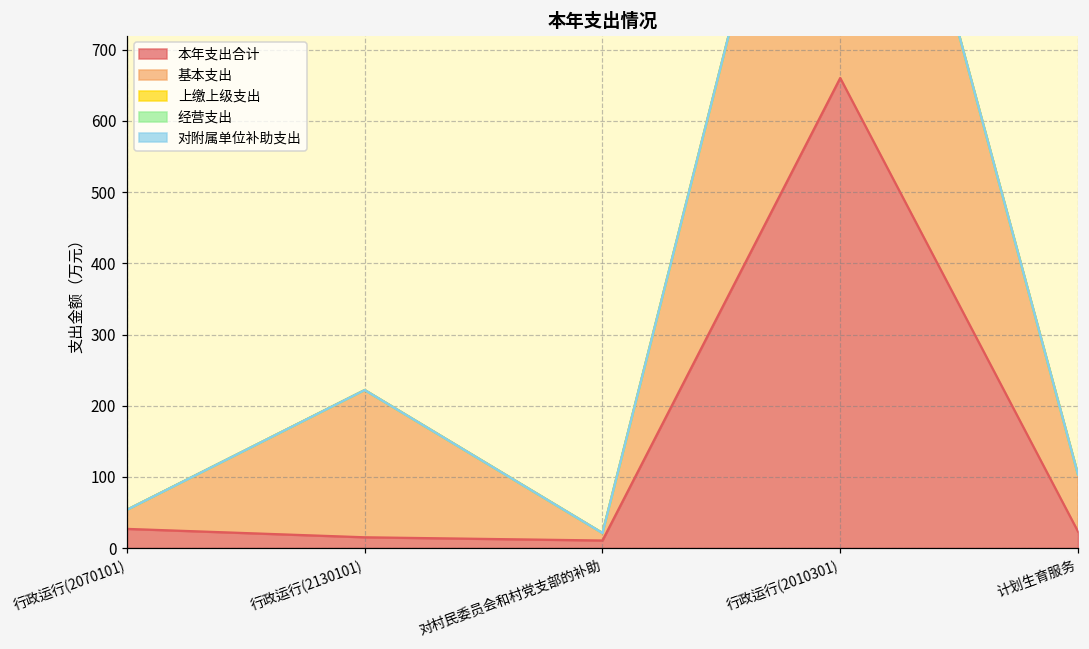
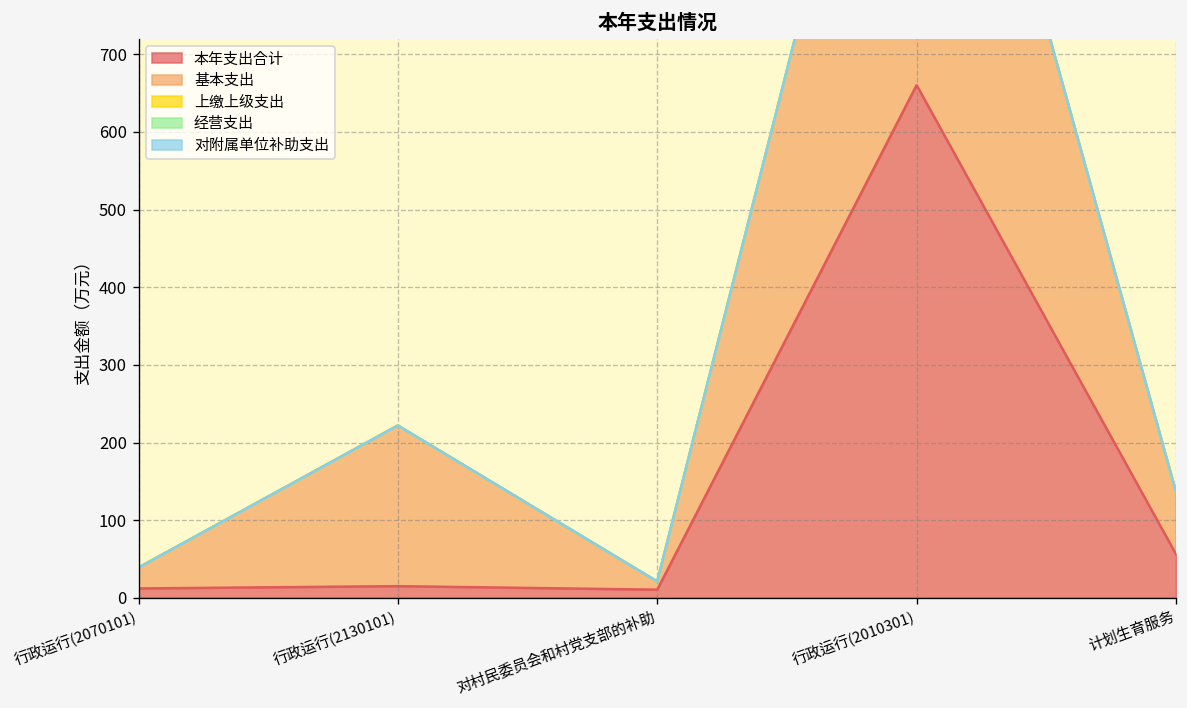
本年支出合计, 行政运行(2070101): 30 -> 10
本年支出合计, 计划生育服务: 20 -> 60
